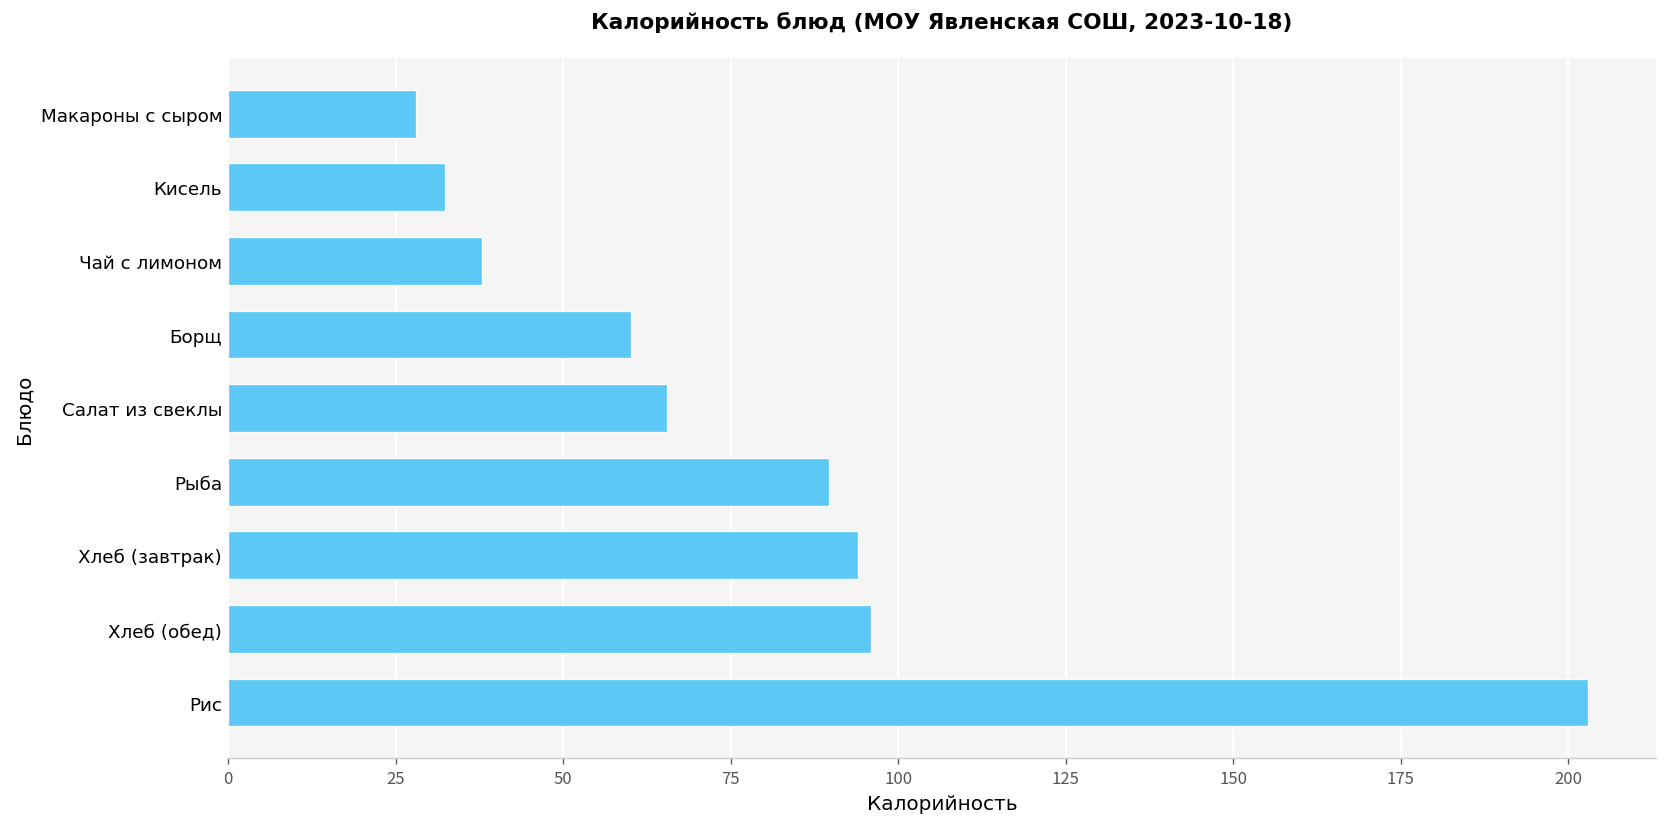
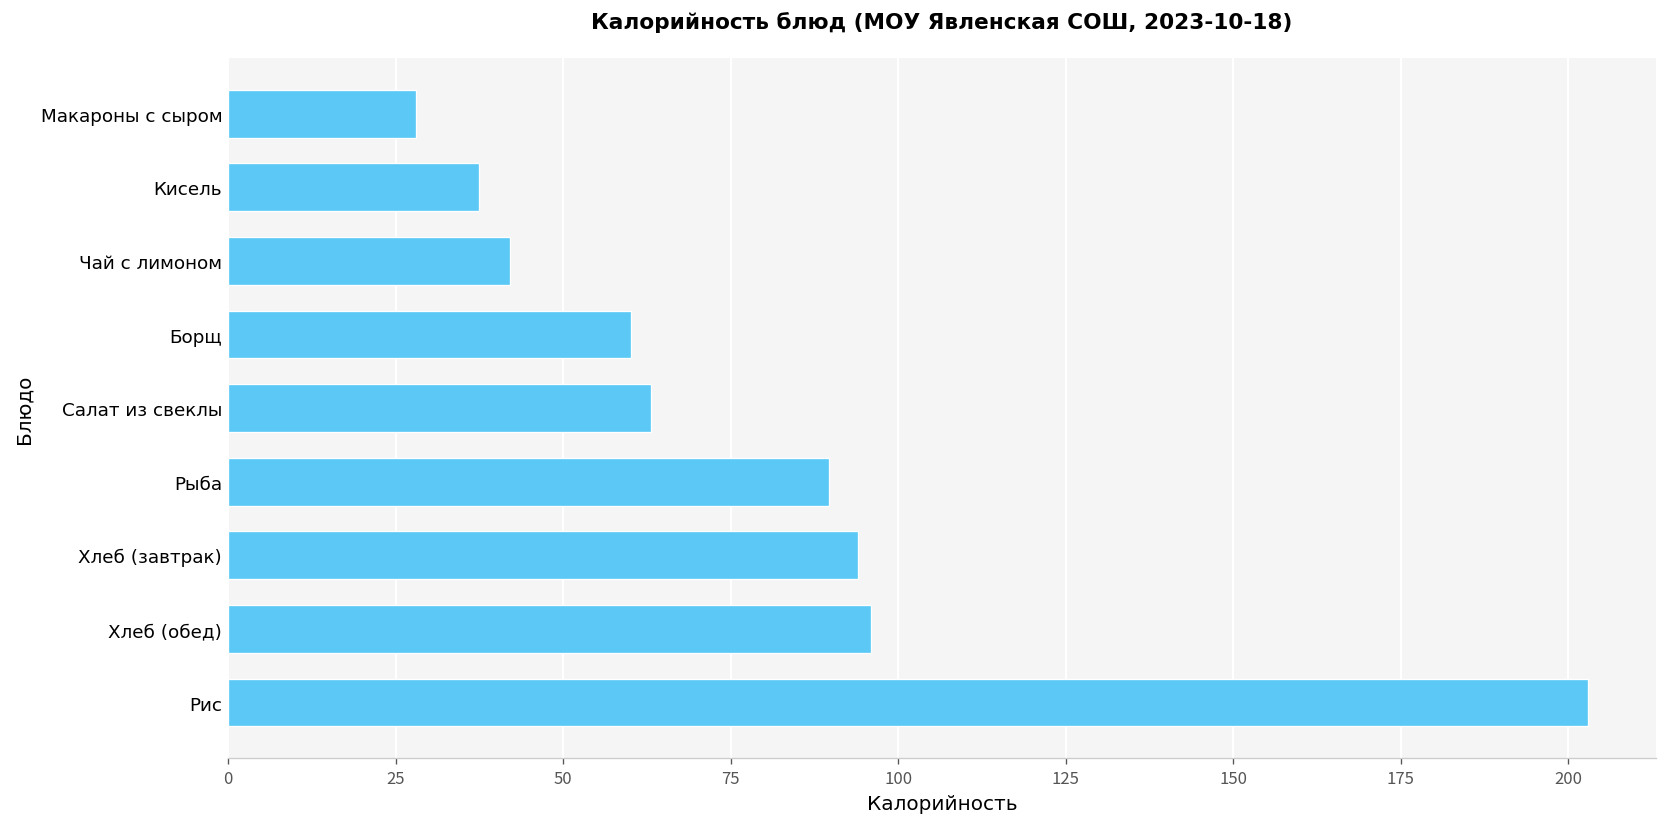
Кисель: 32 -> 37
Чай с лимоном: 38 -> 42
Салат из свеклы: 65 -> 63
